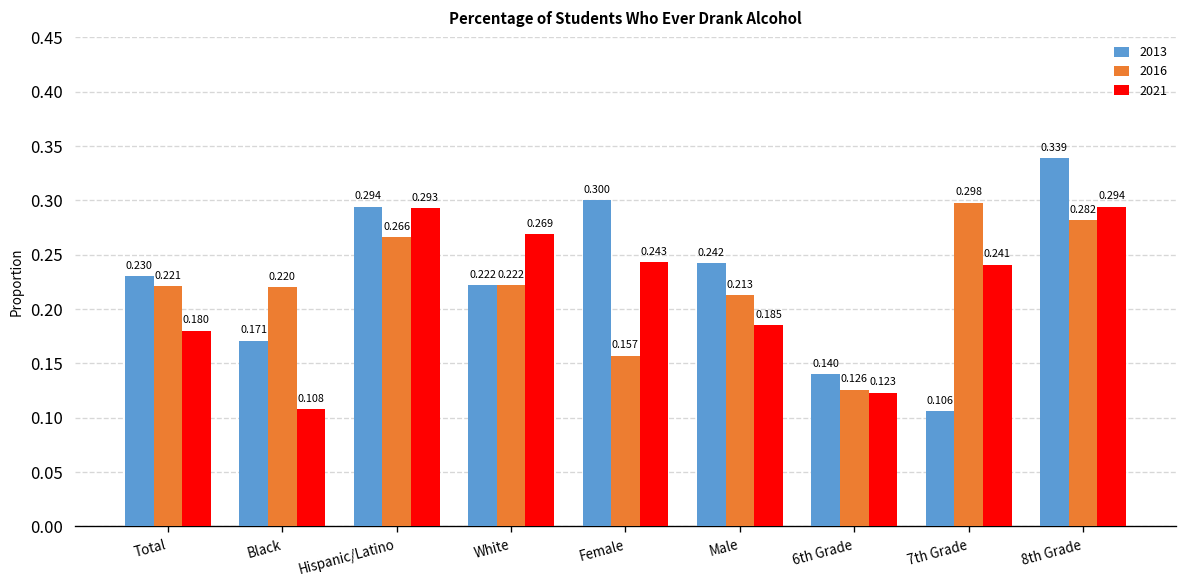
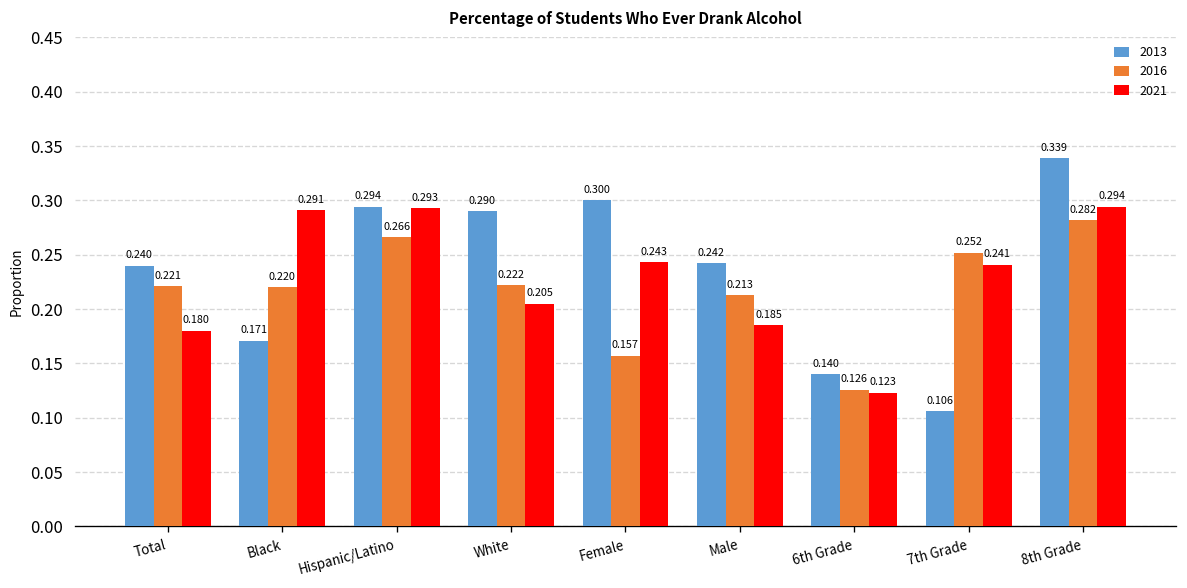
2013, Total: 0.230 -> 0.240
2021, Black: 0.108 -> 0.291
2013, White: 0.222 -> 0.290
2021, White: 0.269 -> 0.205
2016, 7th Grade: 0.298 -> 0.252
